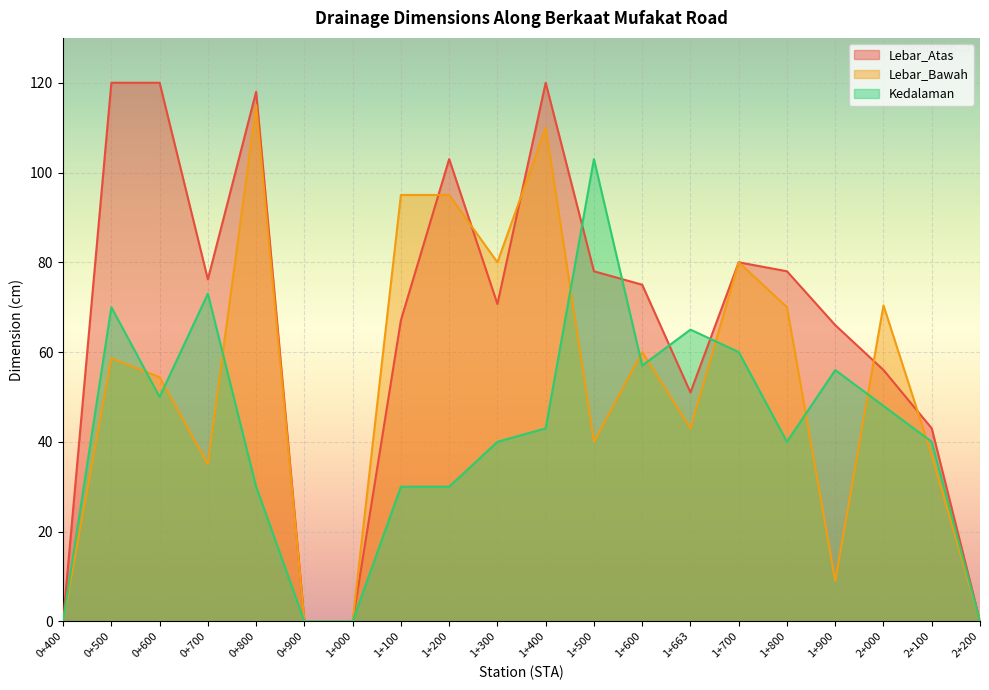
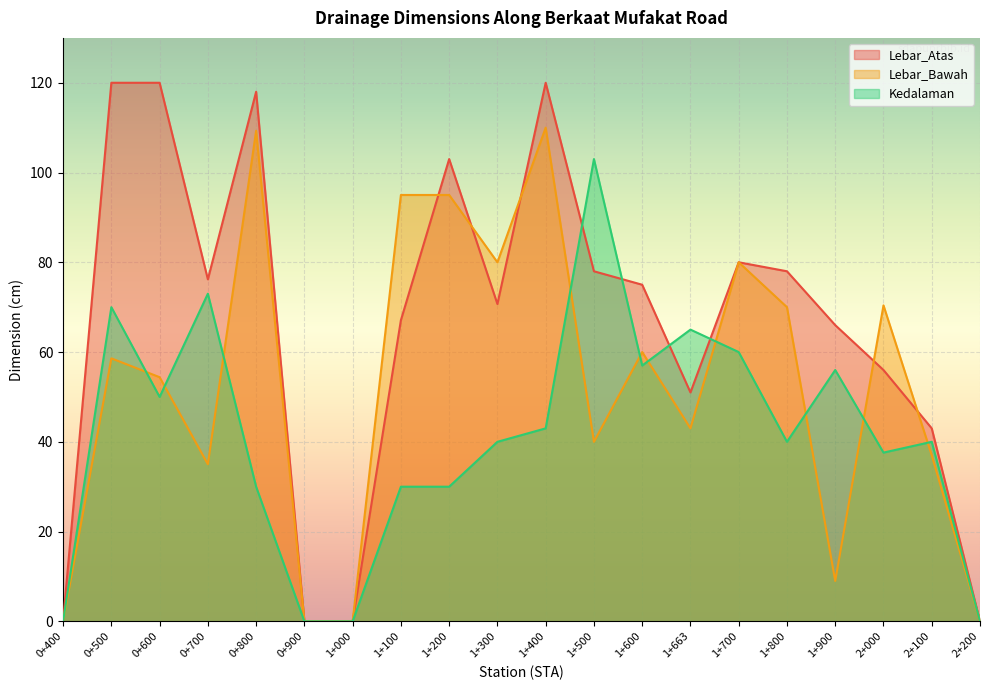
Lebar_Bawah, 0+800: 115 -> 109
Kedalaman, 2+000: 48 -> 38
